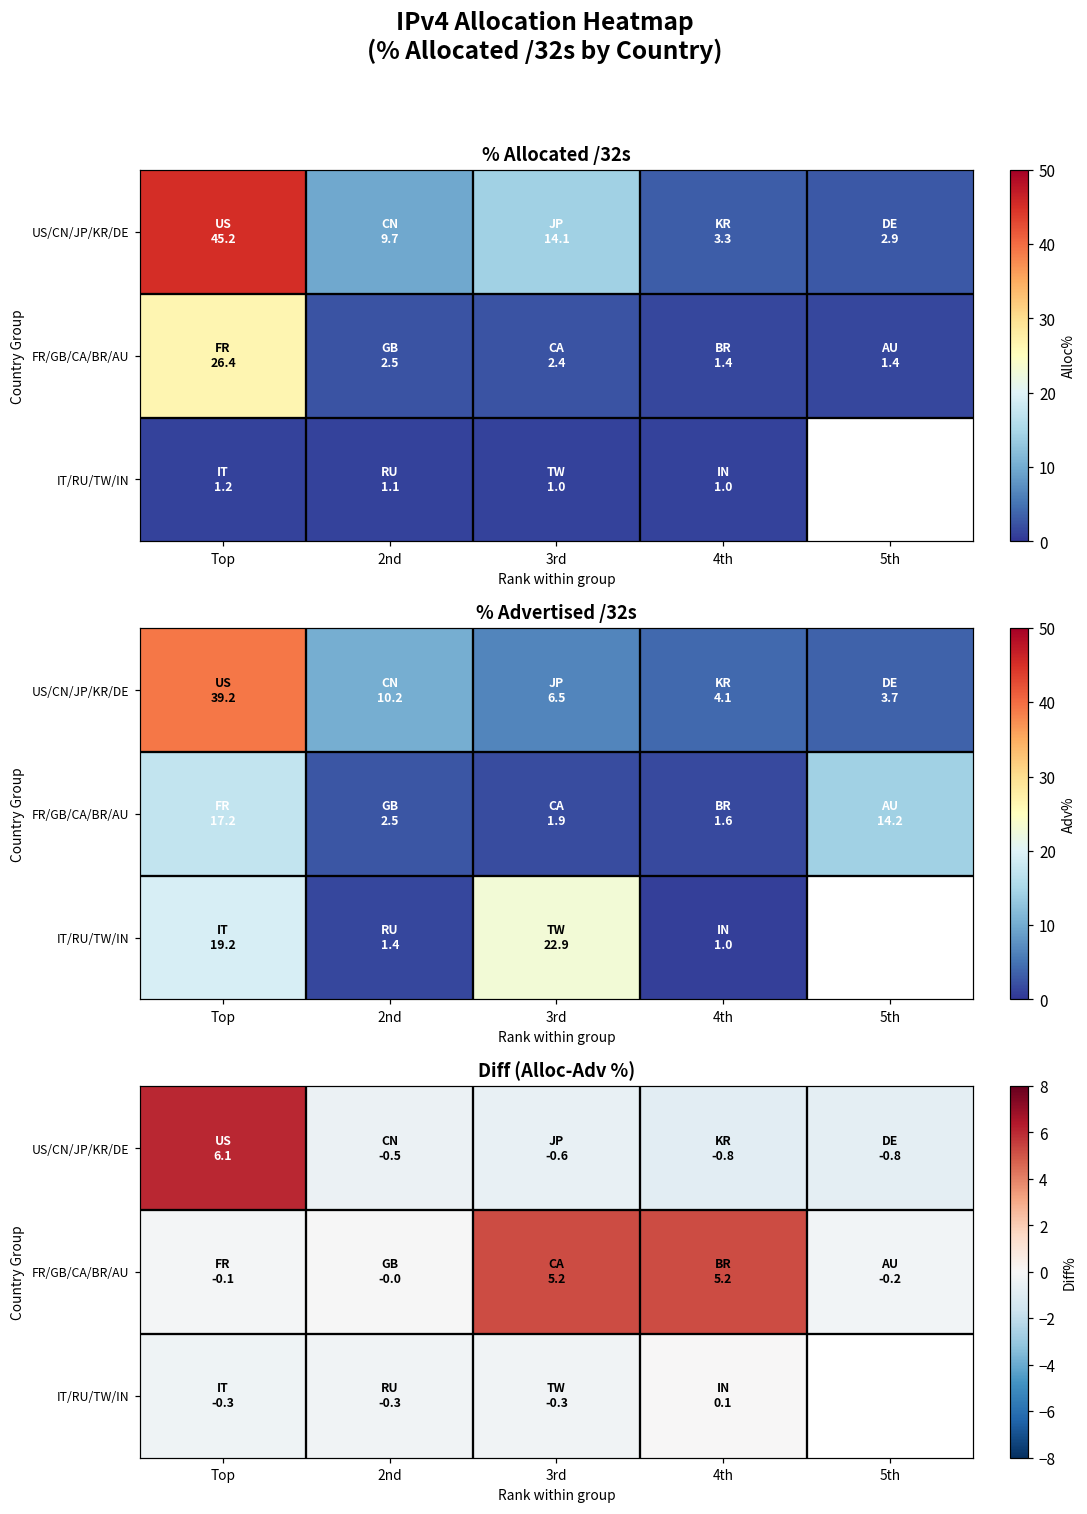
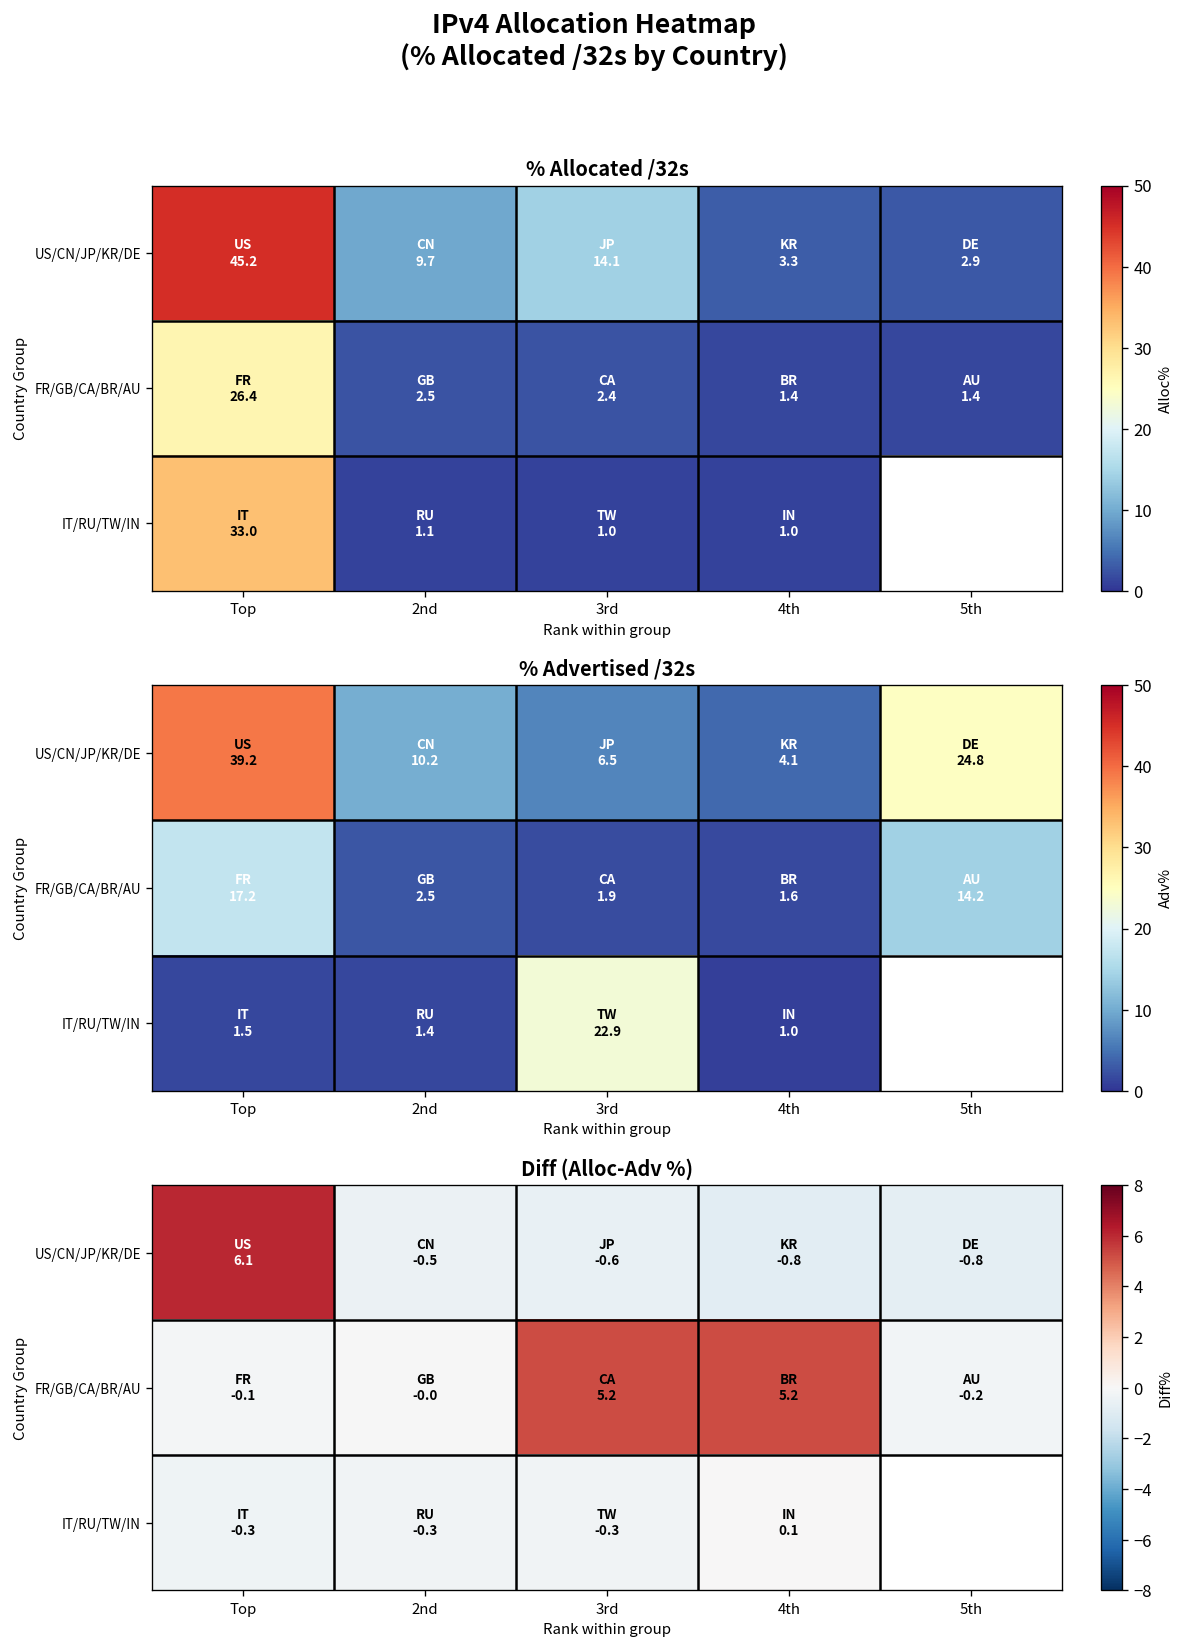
% Allocated /32s, IT/RU/TW/IN, Top: 1.2 -> 33.0
% Advertised /32s, US/CN/JP/KR/DE, 5th: 3.7 -> 24.8
% Advertised /32s, IT/RU/TW/IN, Top: 19.2 -> 1.5
